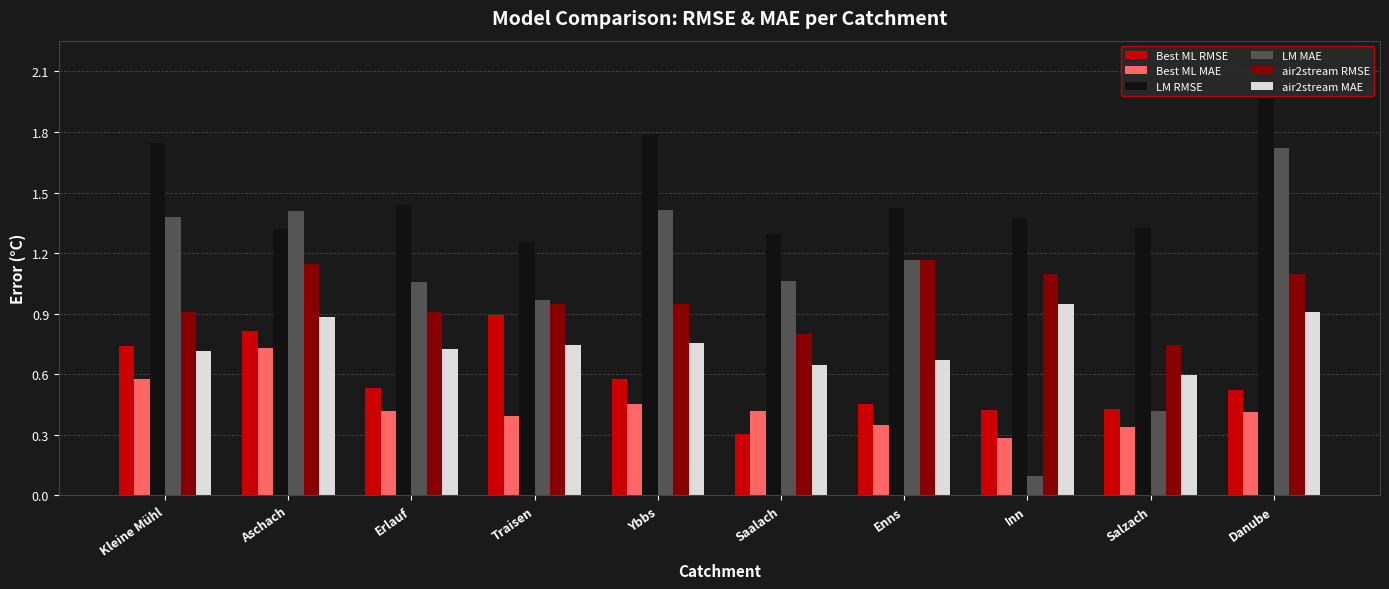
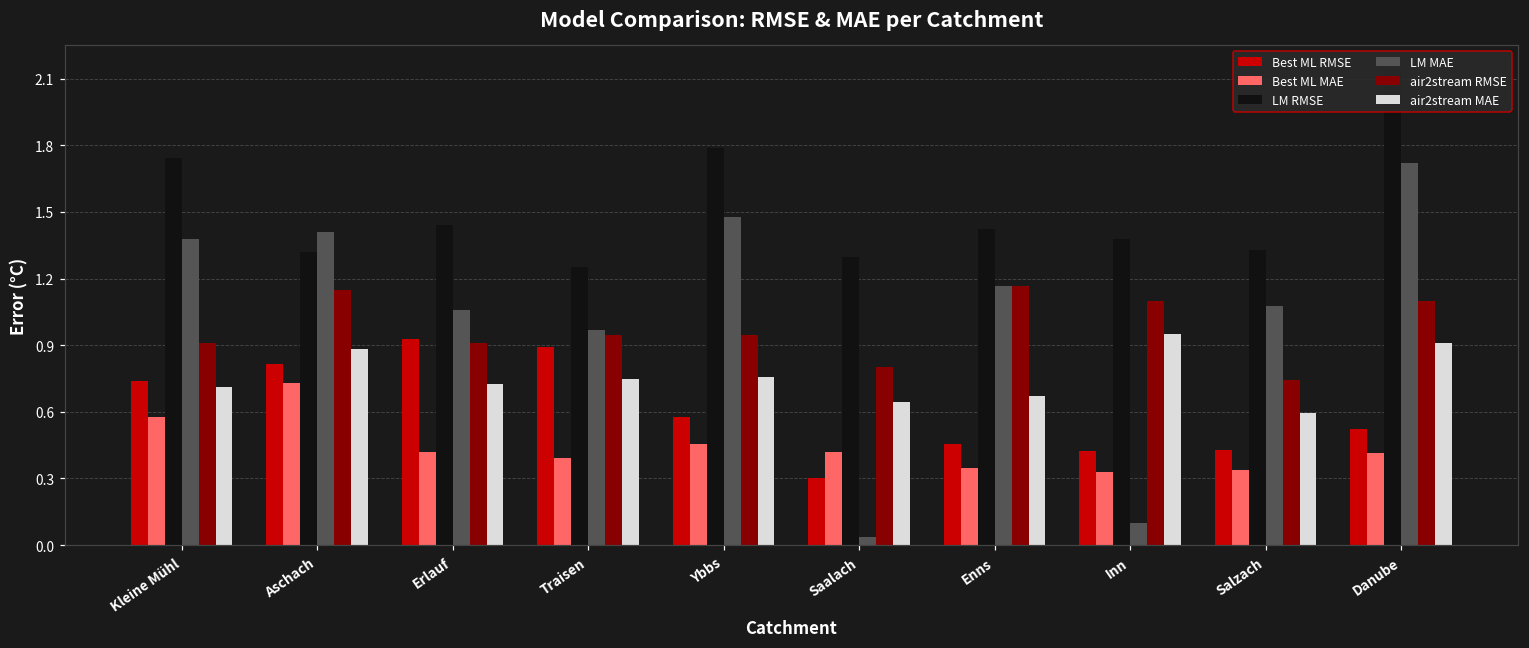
Best ML RMSE, Erlauf: 0.53 -> 0.93
LM MAE, Ybbs: 1.42 -> 1.48
LM MAE, Saalach: 1.06 -> 0.04
Best ML MAE, Inn: 0.29 -> 0.33
LM MAE, Salzach: 0.42 -> 1.08
